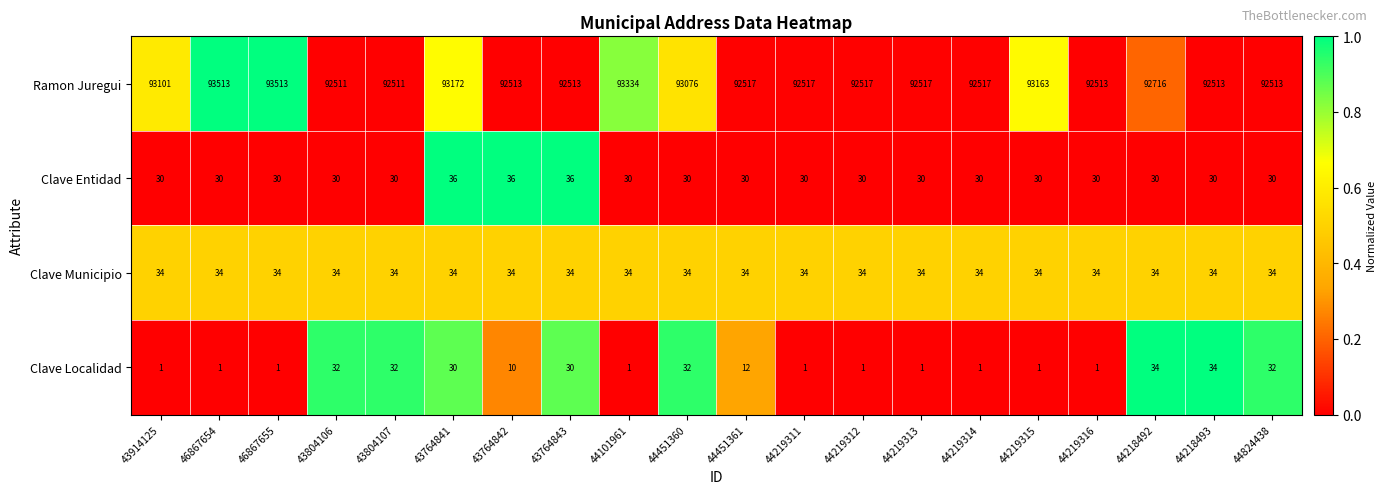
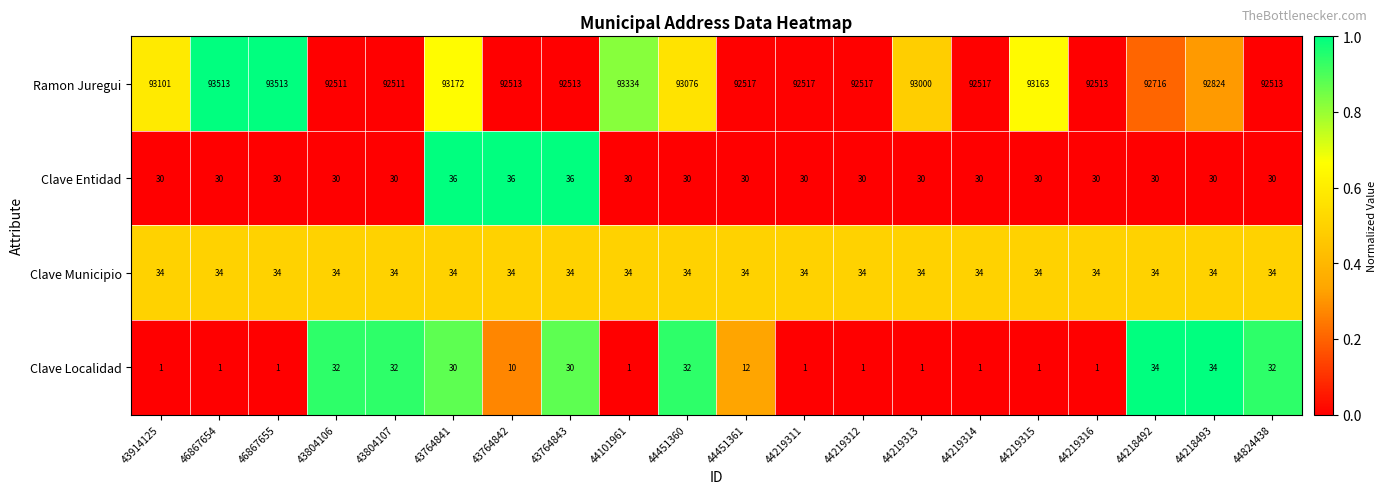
Ramon Juregui, 44219313: 92517 -> 93000
Ramon Juregui, 44218493: 92513 -> 92824
